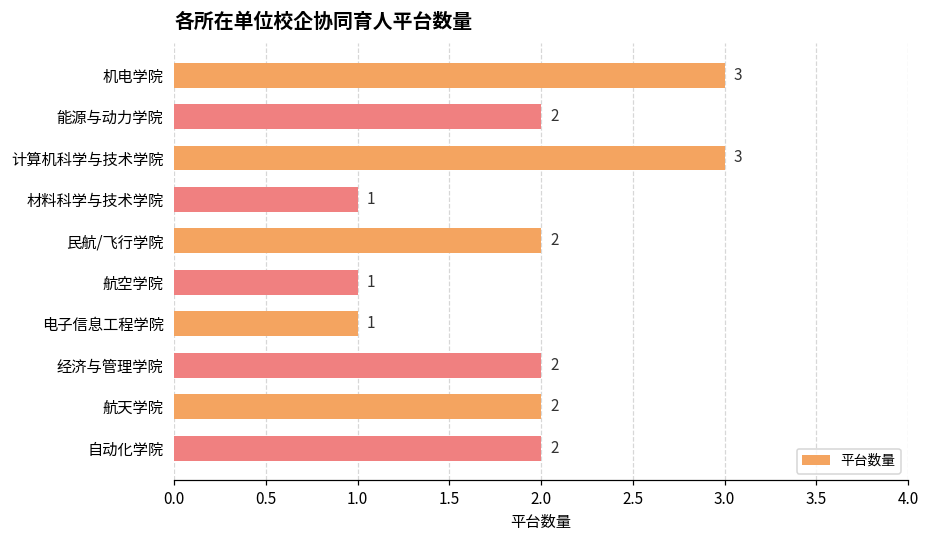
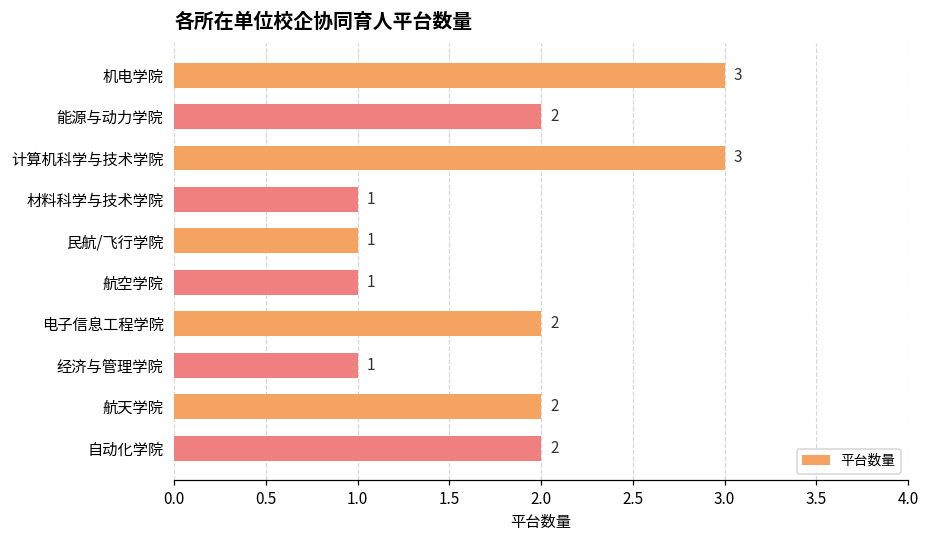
民航/飞行学院: 2 -> 1
电子信息工程学院: 1 -> 2
经济与管理学院: 2 -> 1
